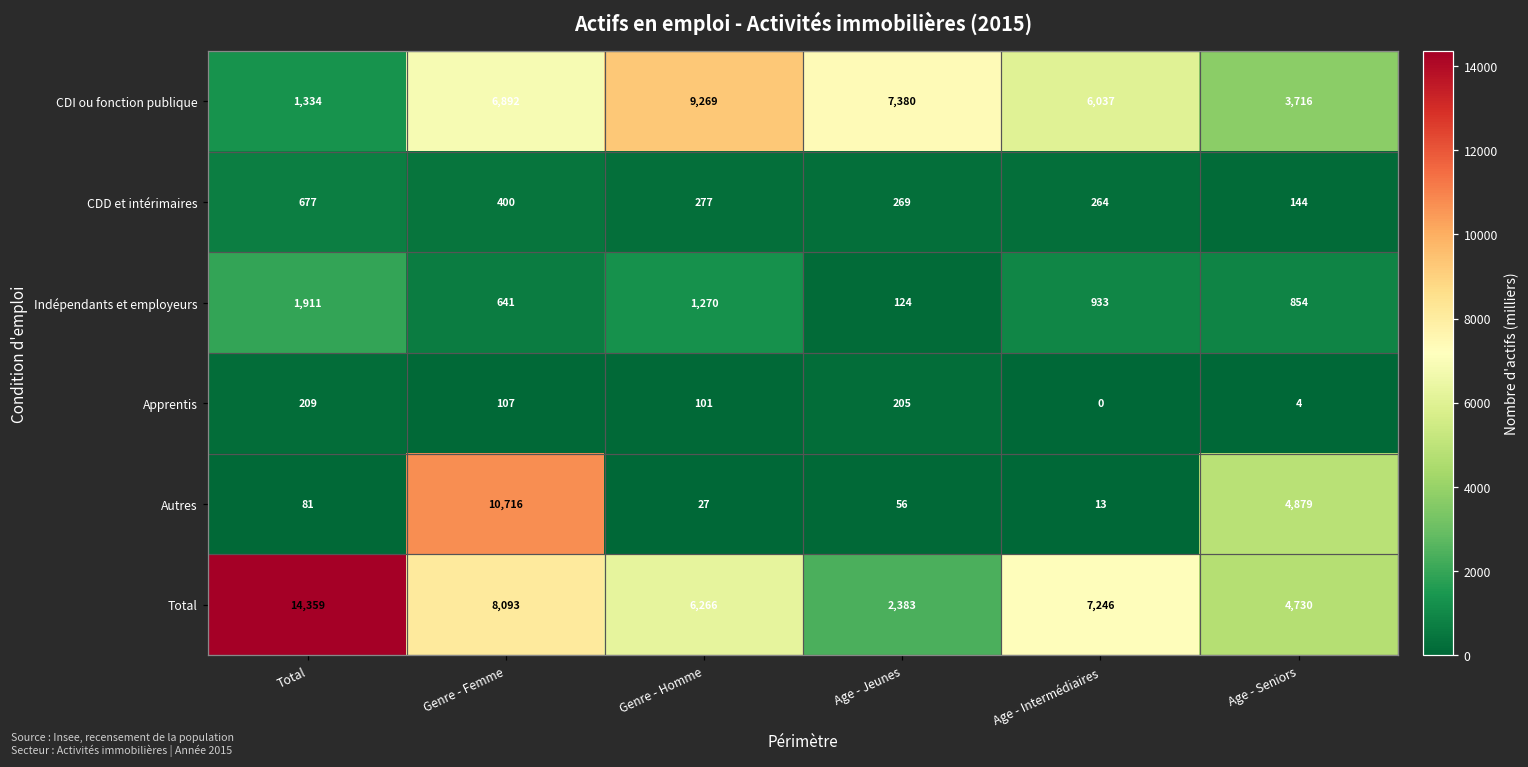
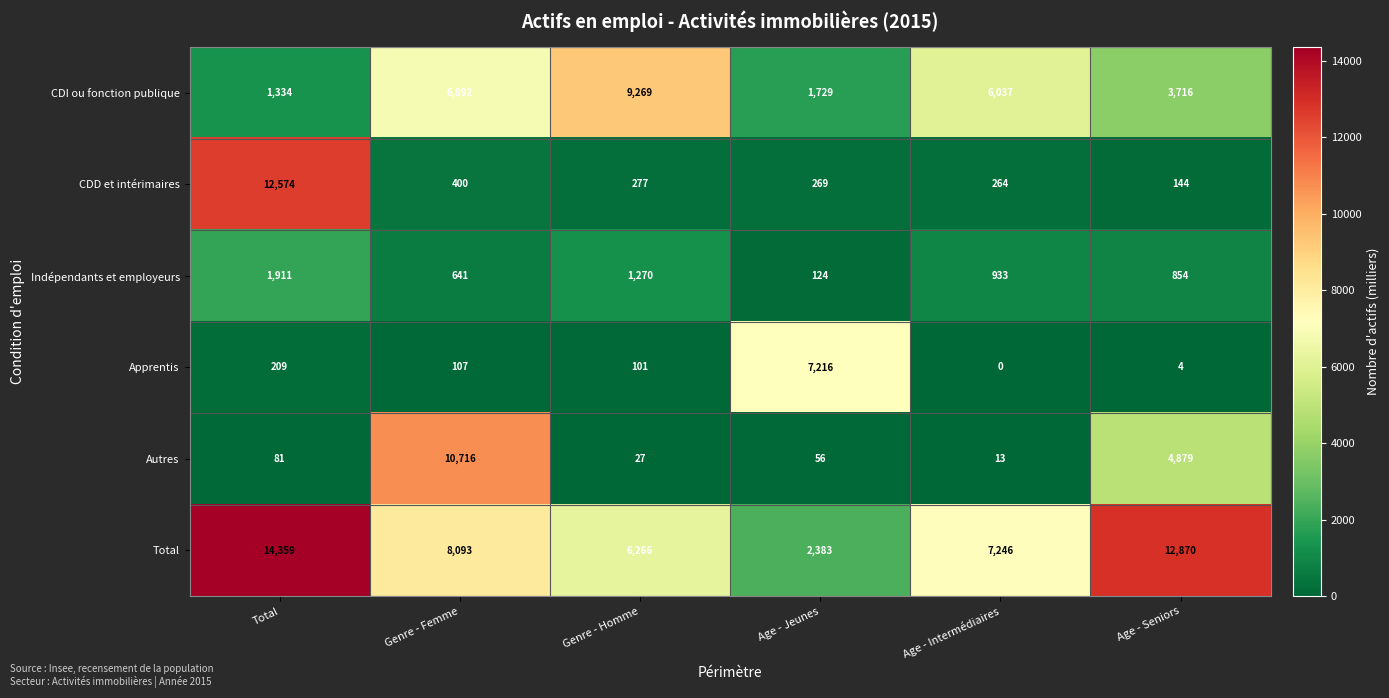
CDI ou fonction publique, Age - Jeunes: 7,380 -> 1,729
CDD et intérimaires, Total: 677 -> 12,574
Apprentis, Age - Jeunes: 205 -> 7,216
Total, Age - Seniors: 4,730 -> 12,870
